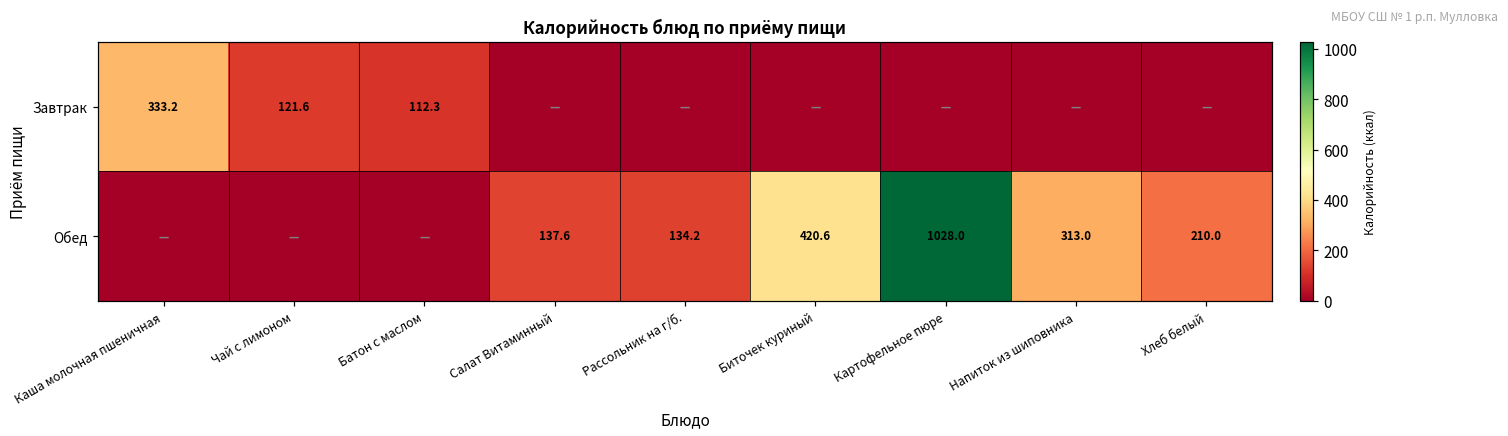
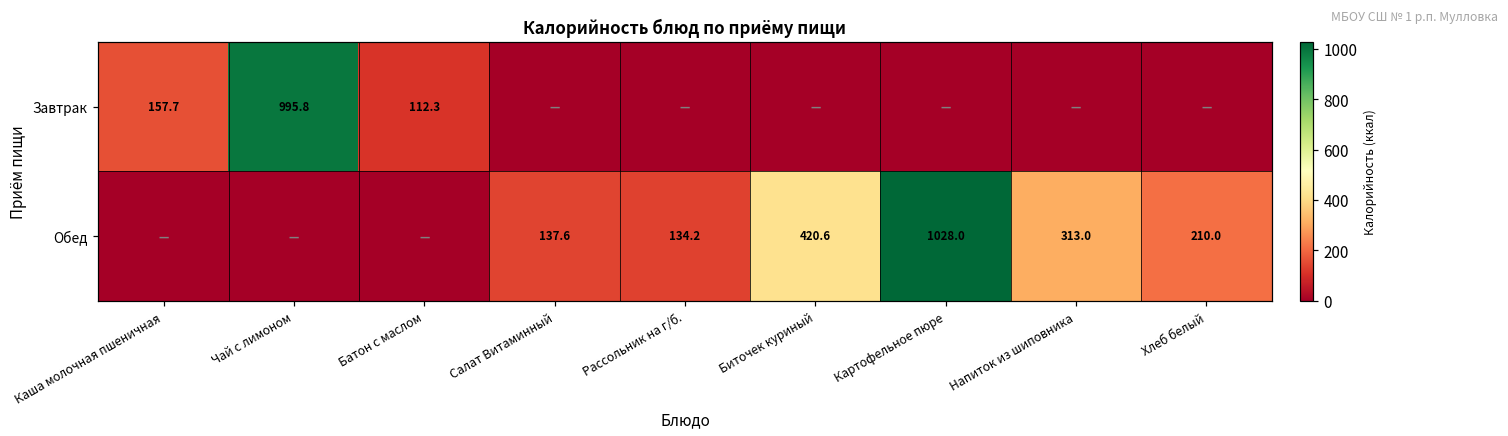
Завтрак, Каша молочная пшеничная: 333.2 -> 157.7
Завтрак, Чай с лимоном: 121.6 -> 995.8
